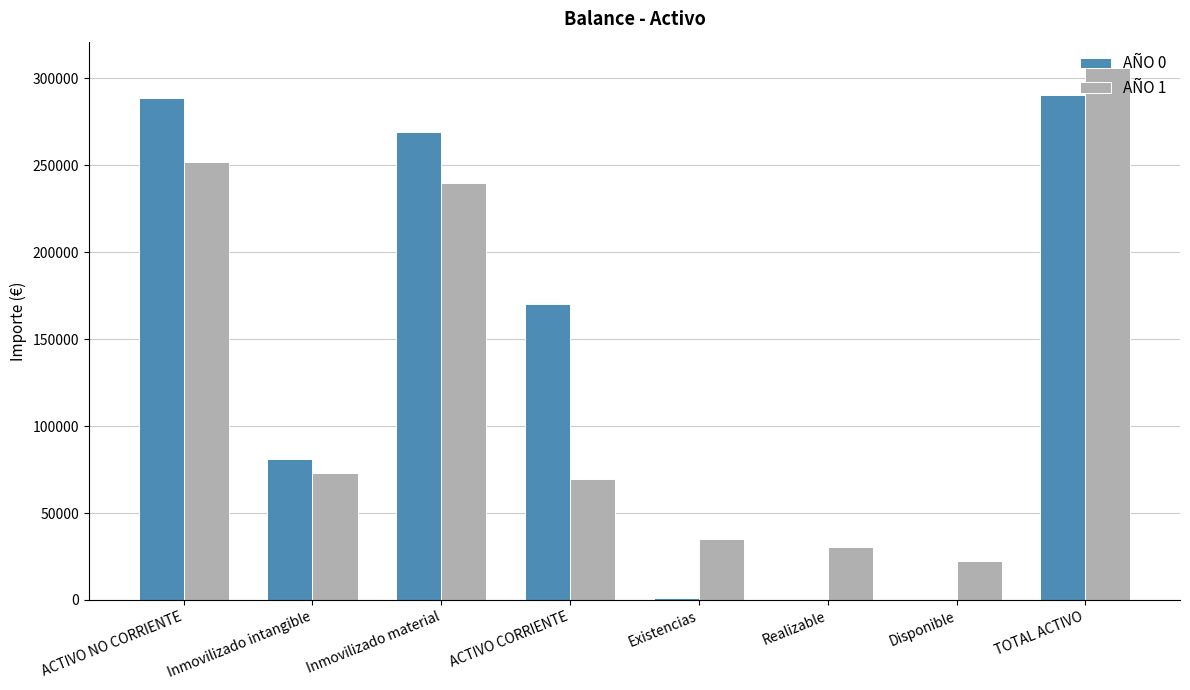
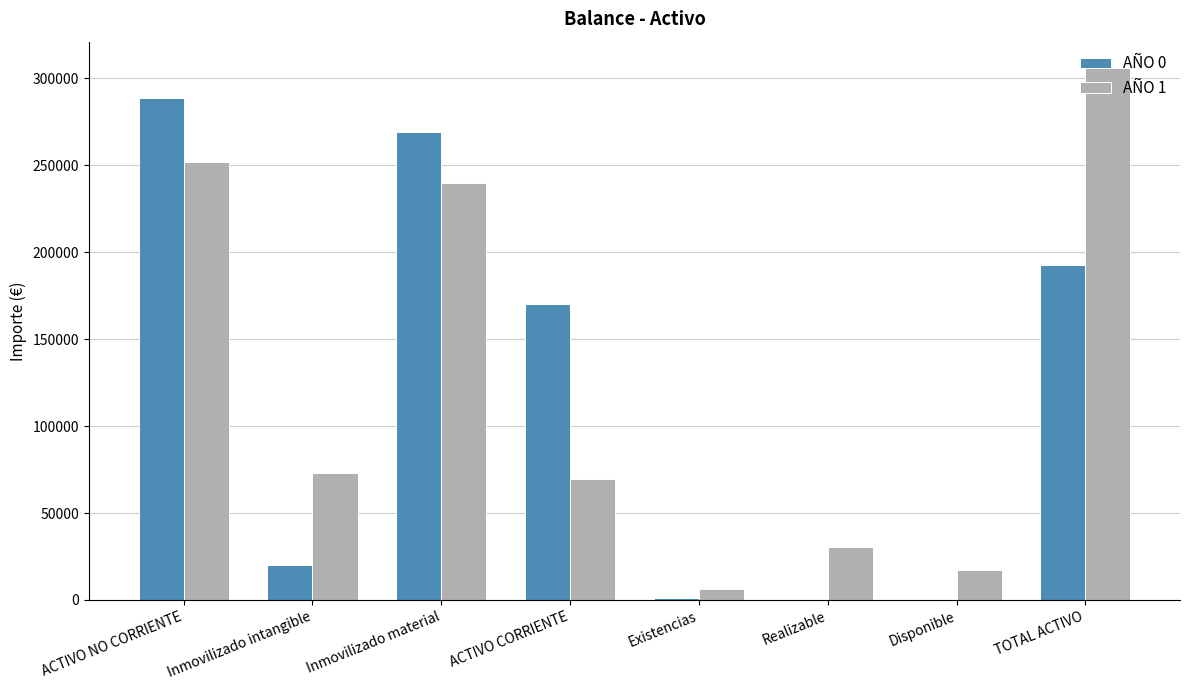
AÑO 0, Inmovilizado intangible: 81000 -> 20000
AÑO 1, Existencias: 35000 -> 6000
AÑO 1, Disponible: 23000 -> 17000
AÑO 0, TOTAL ACTIVO: 290000 -> 192000
